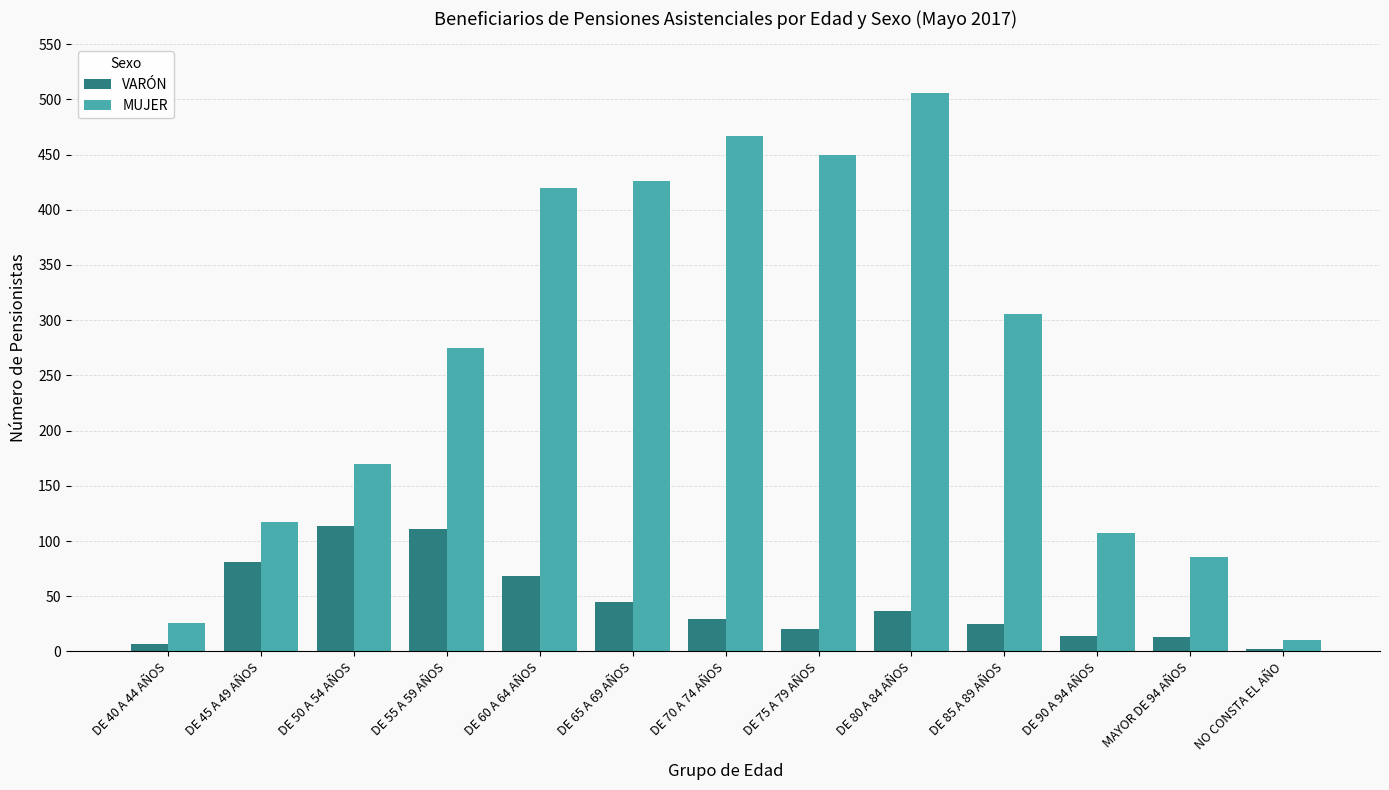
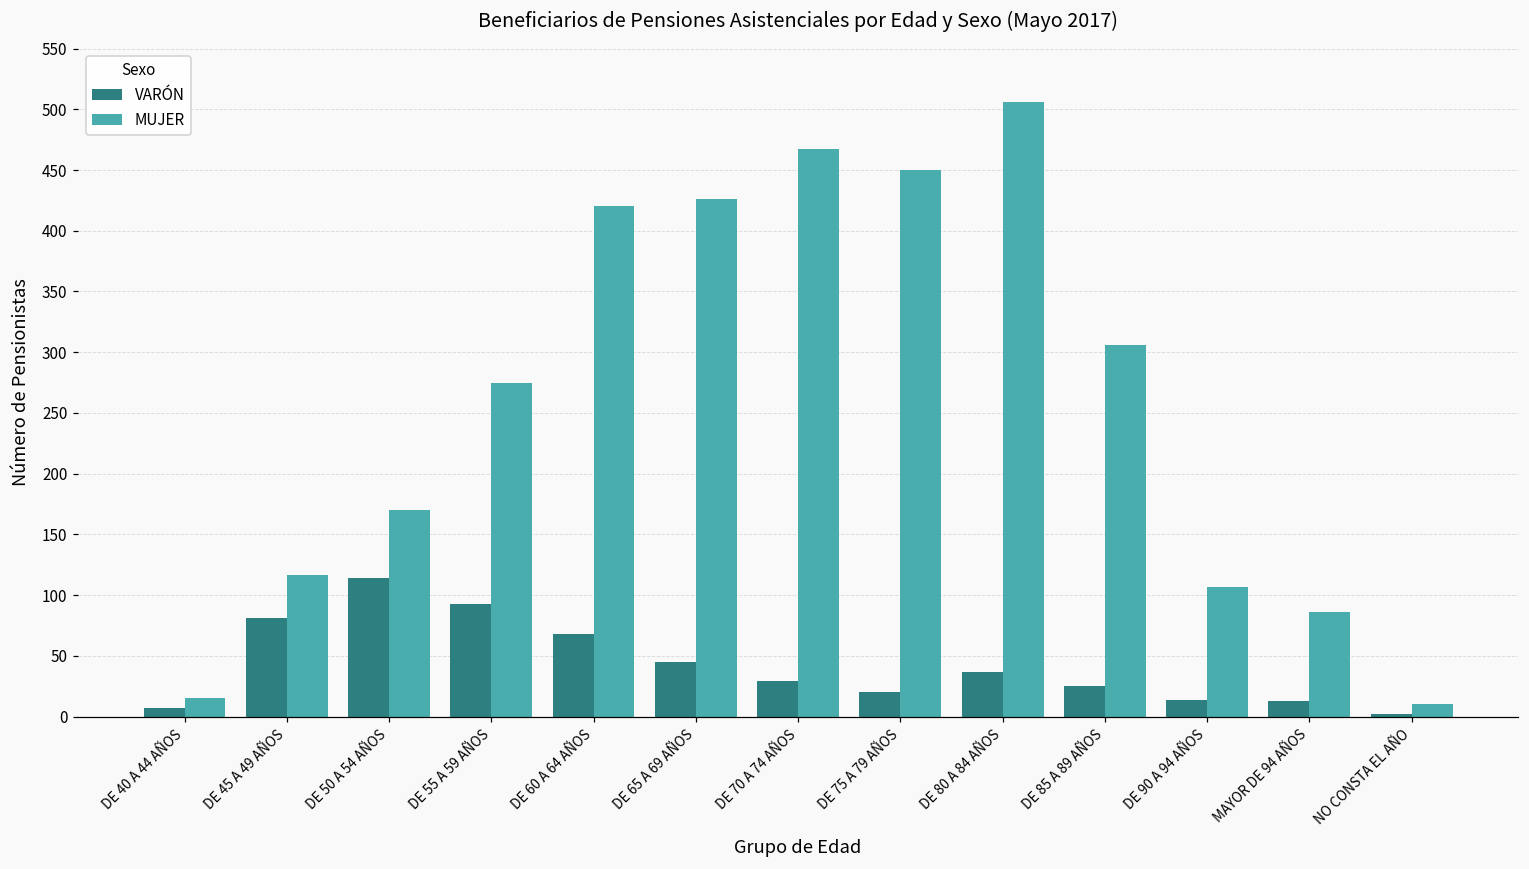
MUJER, DE 40 A 44 AÑOS: 26 -> 15
VARÓN, DE 55 A 59 AÑOS: 111 -> 93
